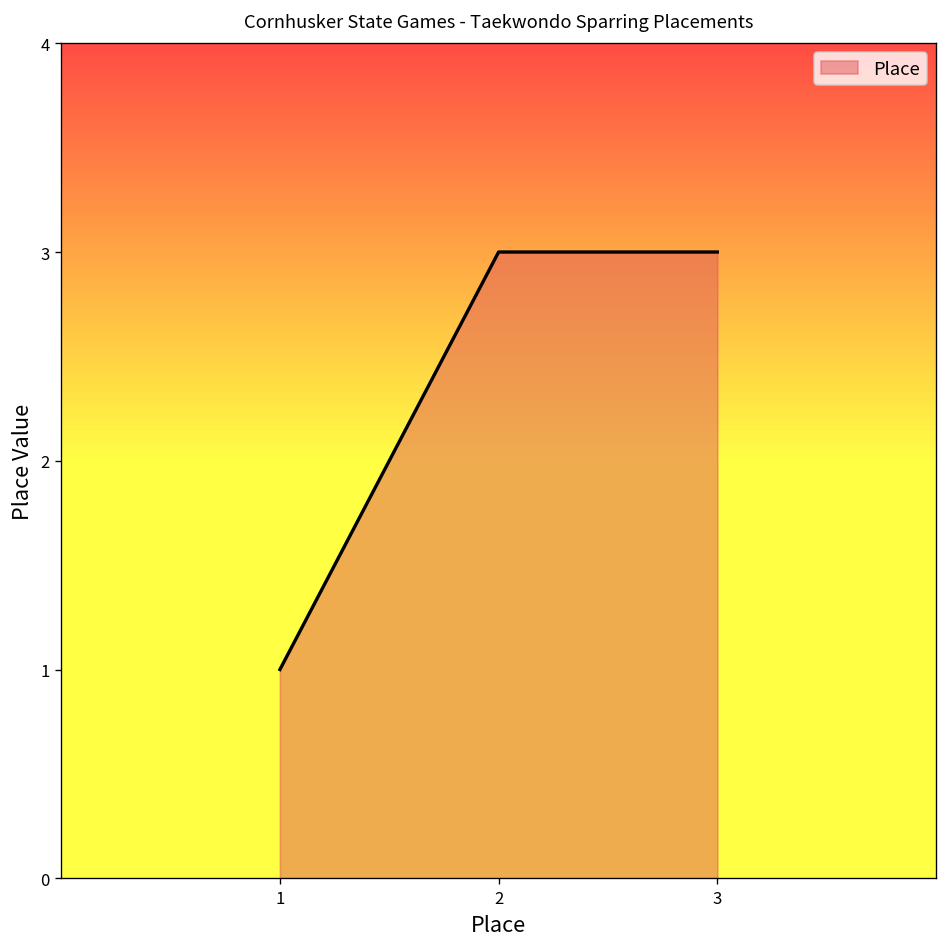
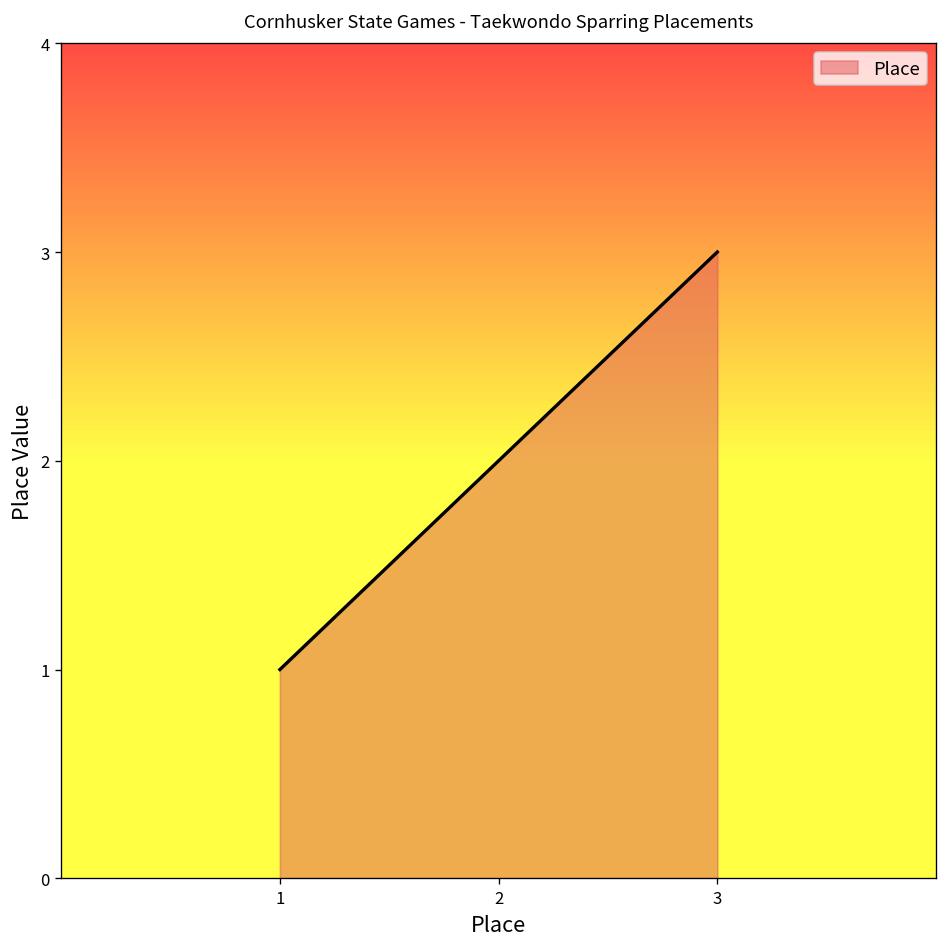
2: 3 -> 2
